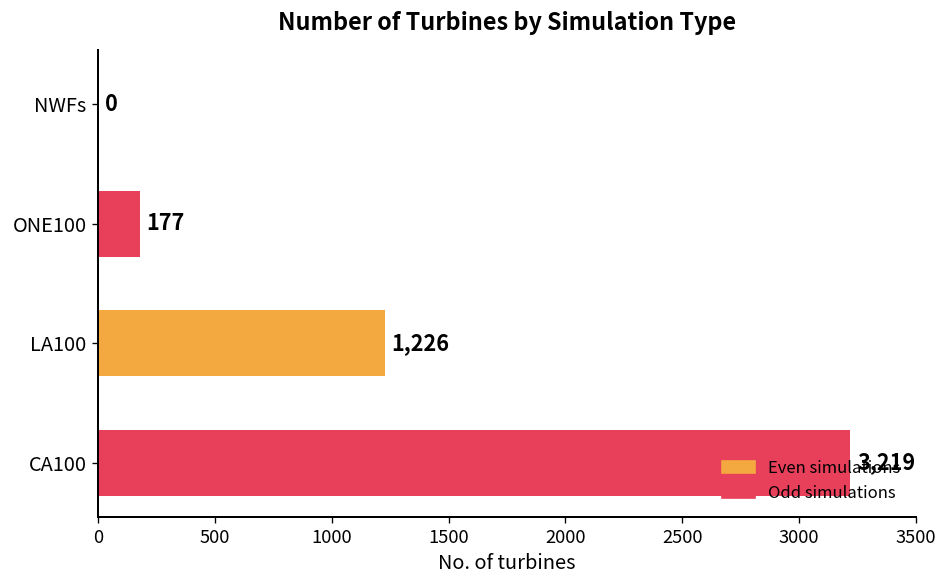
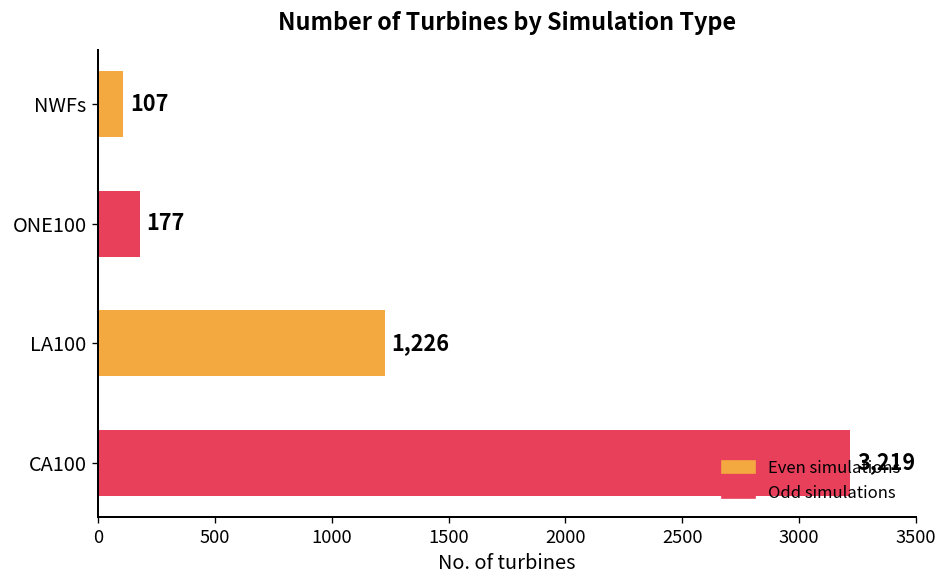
NWFs: 0 -> 107
